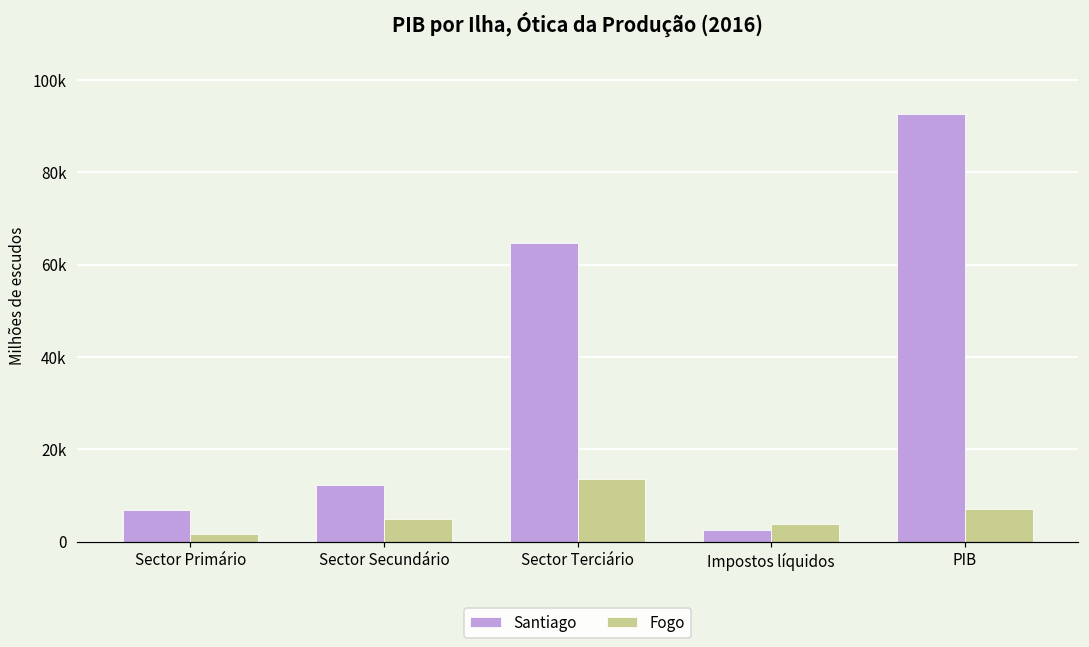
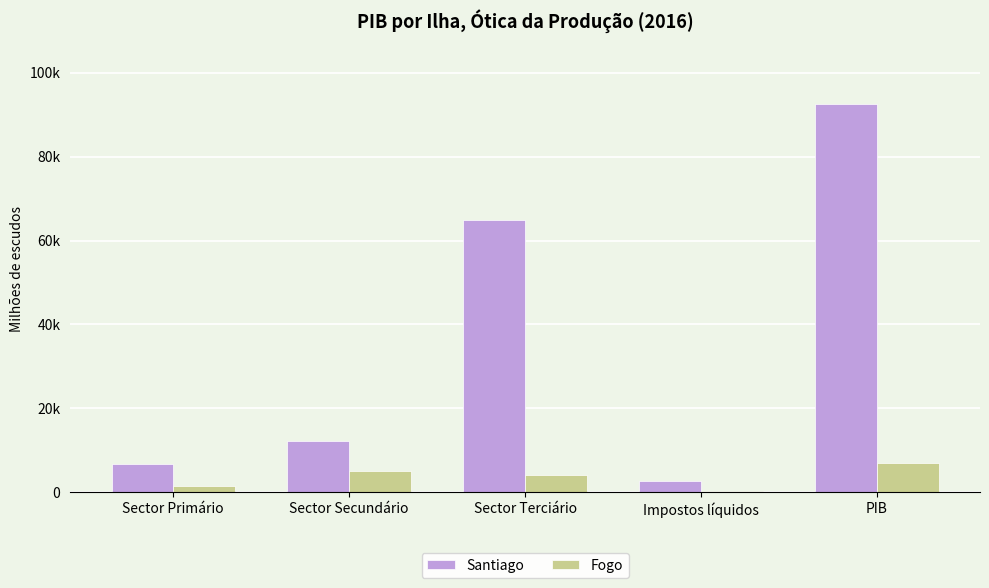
Fogo, Sector Terciário: 14000 -> 4000
Fogo, Impostos líquidos: 4000 -> 0
